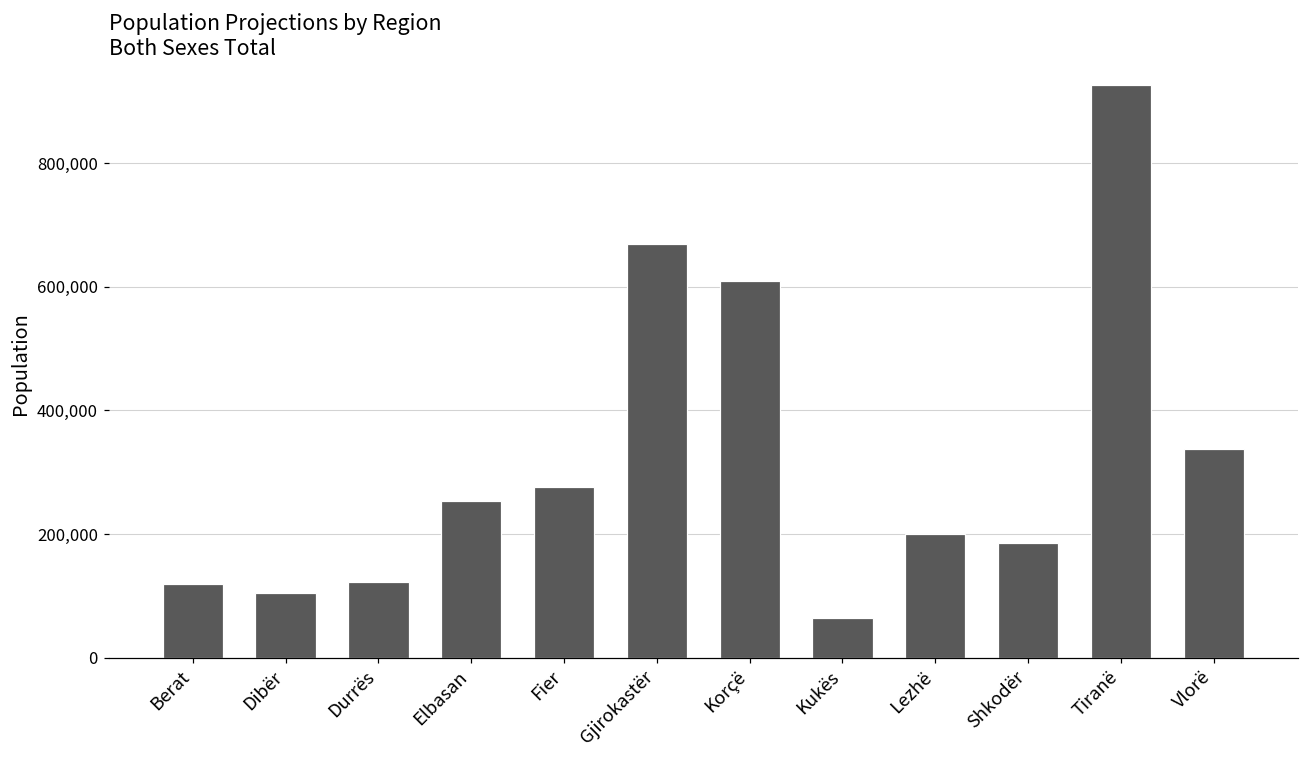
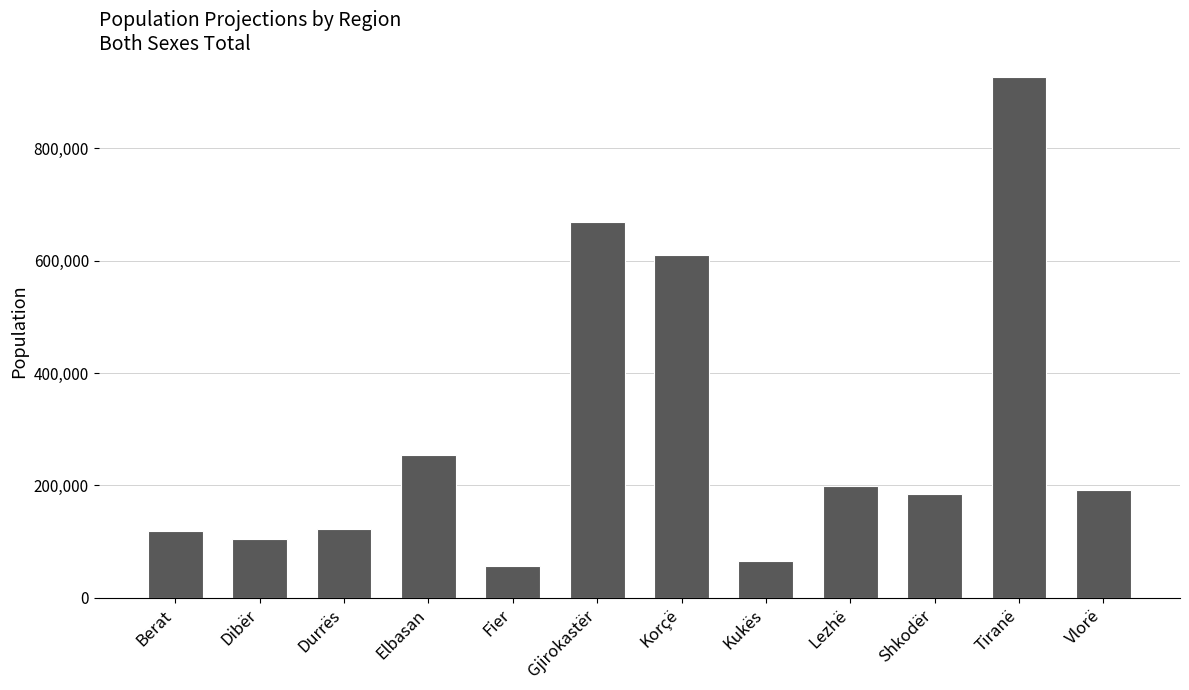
Fier: 280,000 -> 60,000
Vlorë: 340,000 -> 190,000
